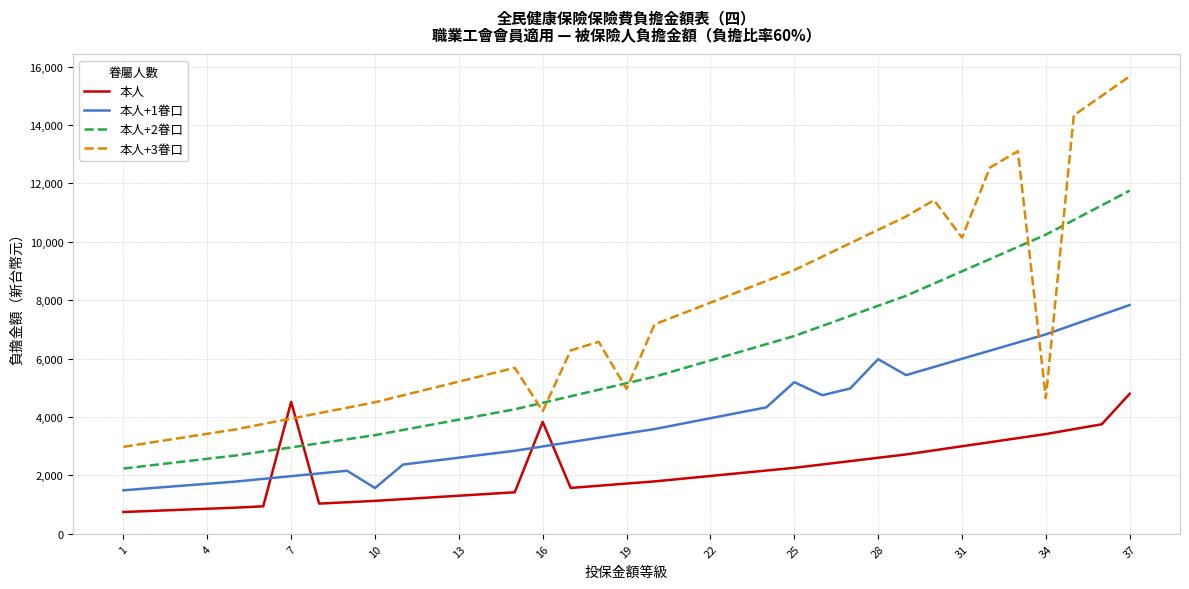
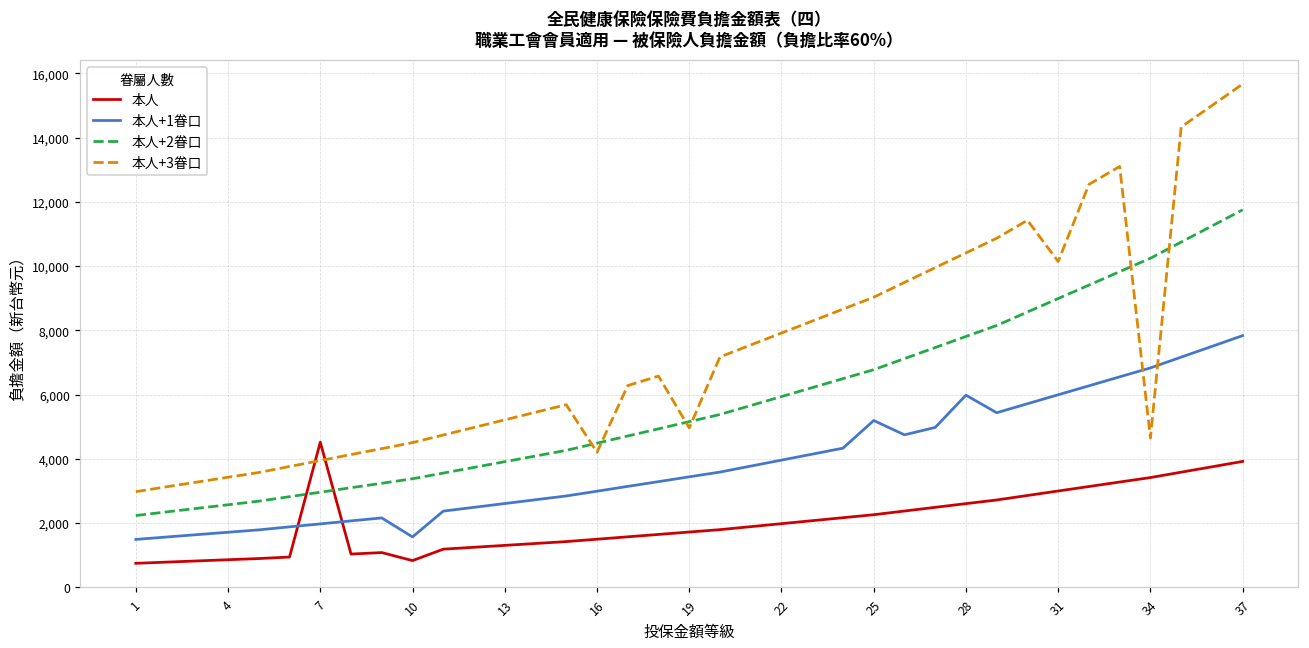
本人, 10: 1,100 -> 800
本人, 16: 3,800 -> 1,500
本人, 37: 4,800 -> 3,900
